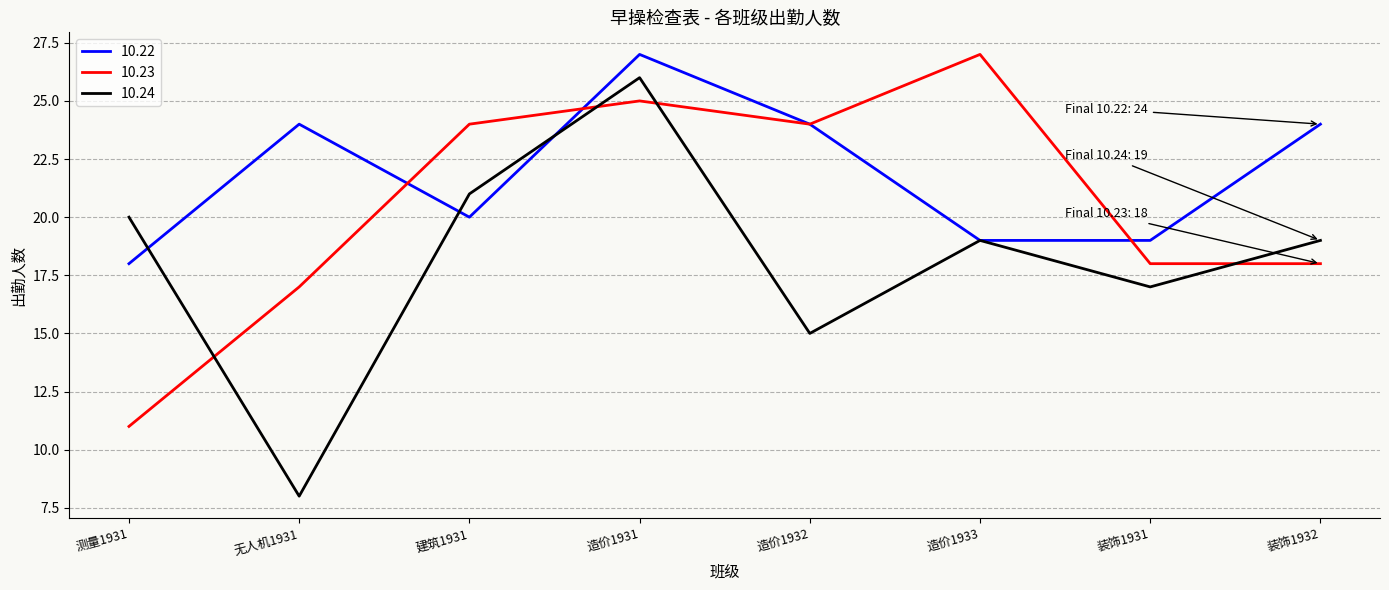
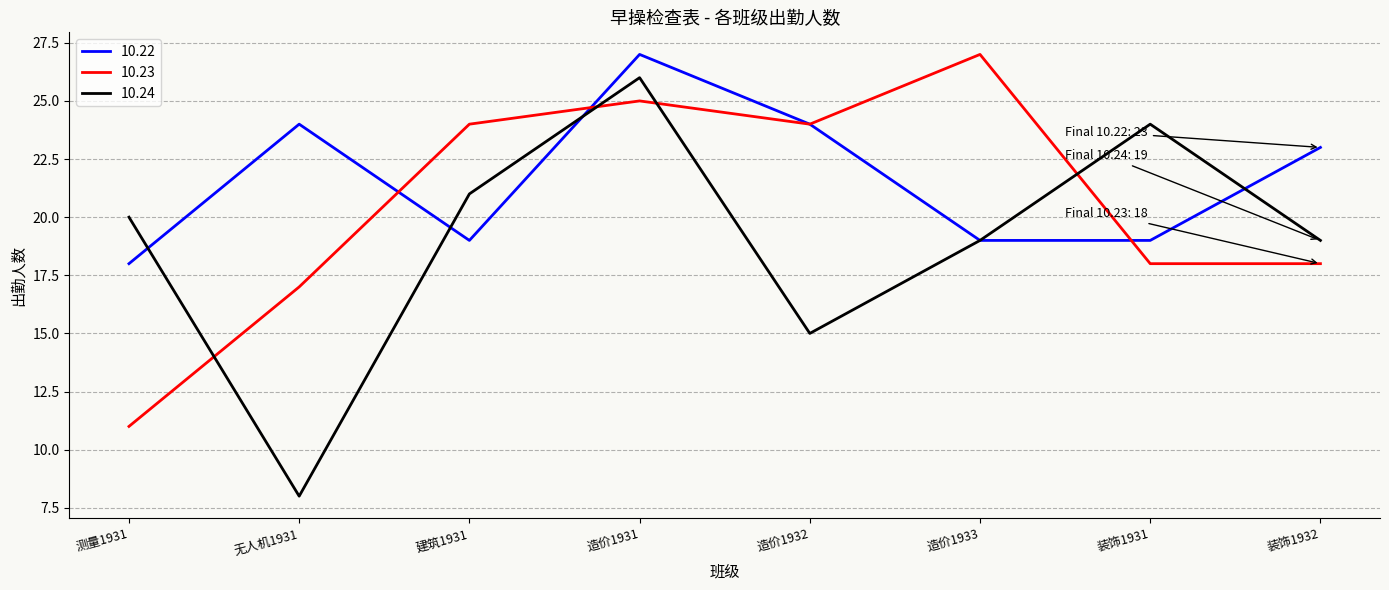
10.22, 建筑1931: 20 -> 19
10.24, 装饰1931: 17 -> 24
10.22, 装饰1932: 24 -> 23
